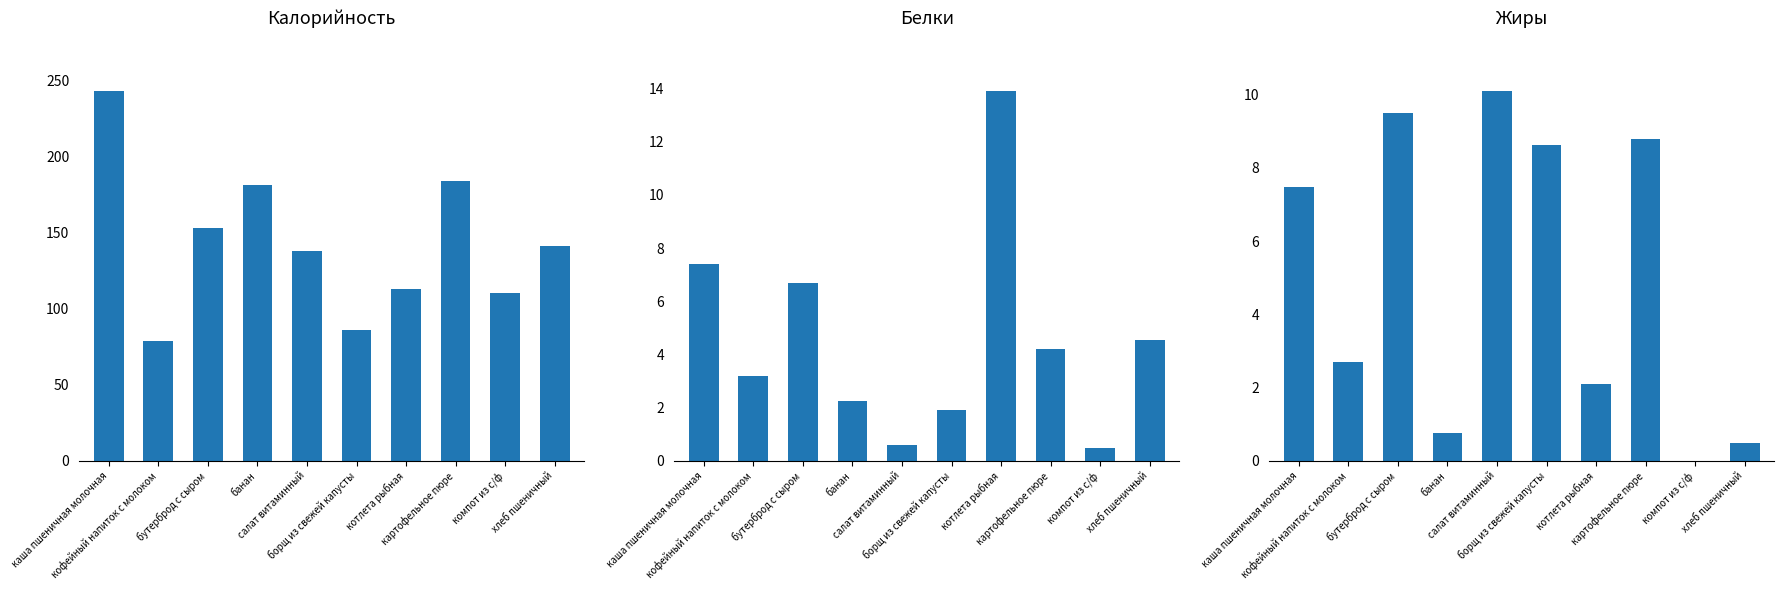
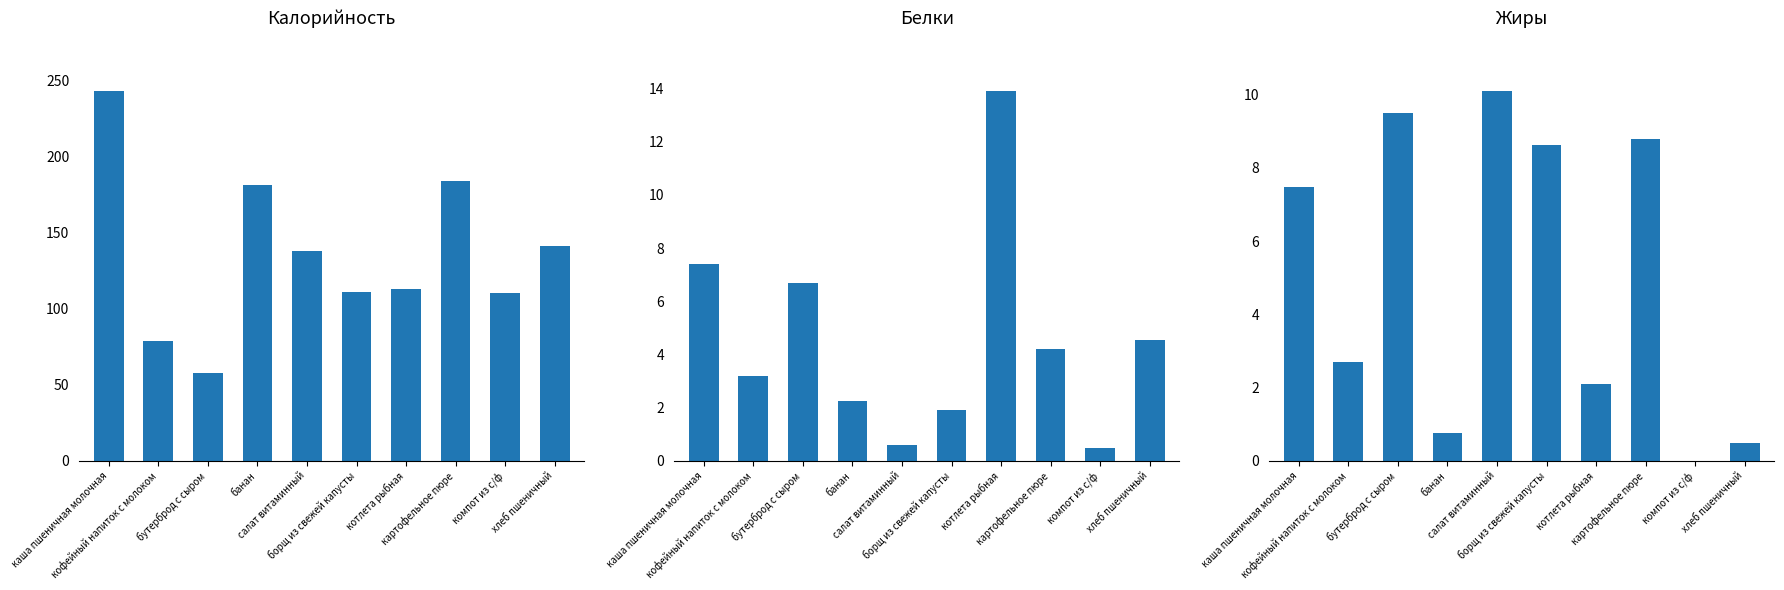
Калорийность, бутерброд с сыром: 153 -> 58
Калорийность, борщ из свежей капусты: 86 -> 111
